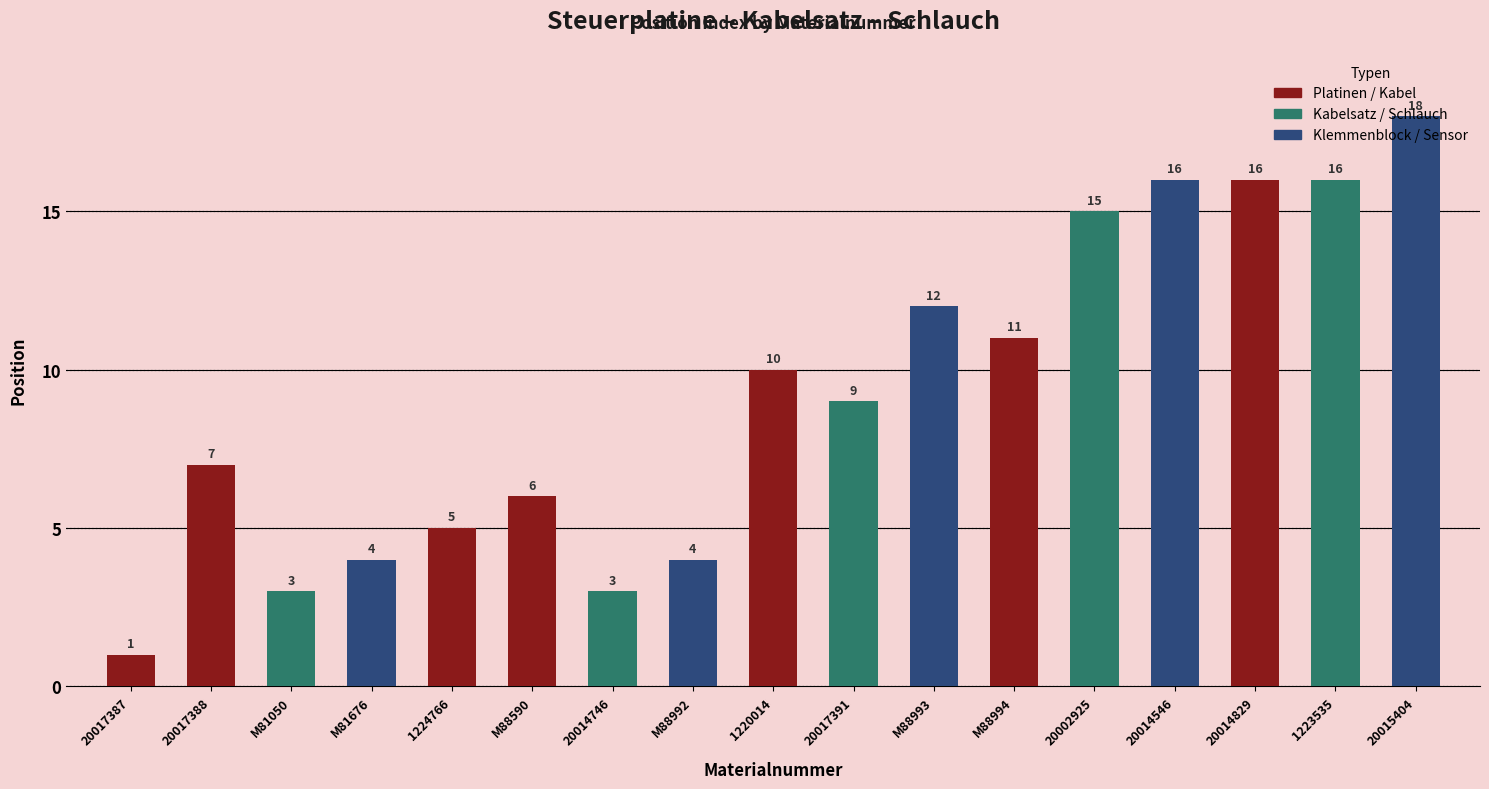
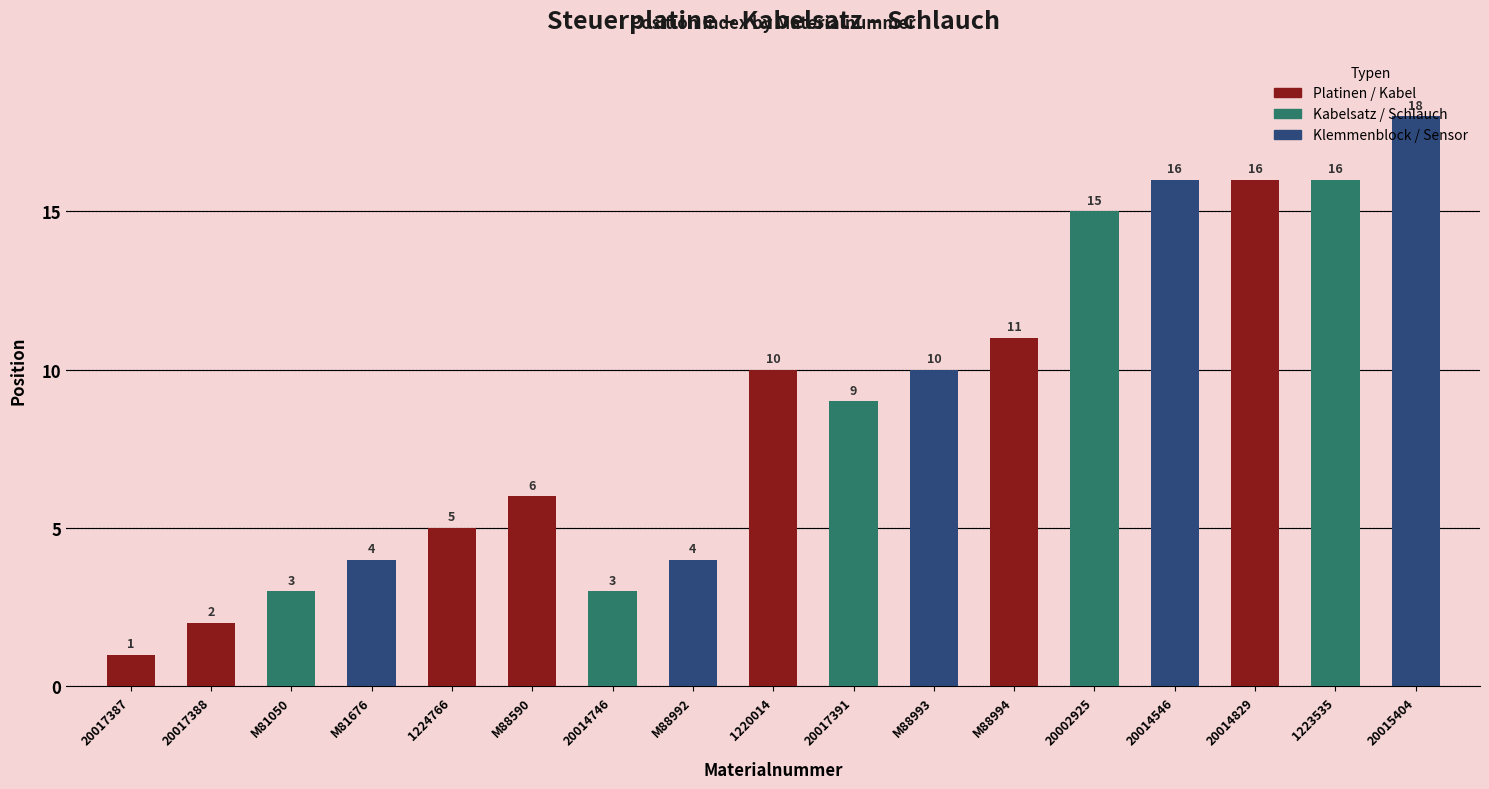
20017388: 7 -> 2
M88993: 12 -> 10
